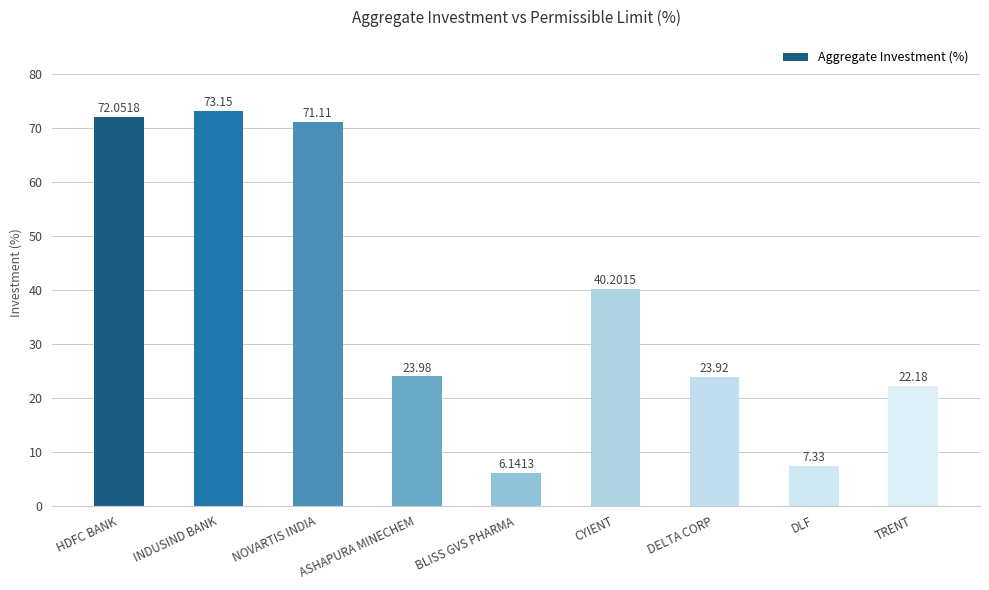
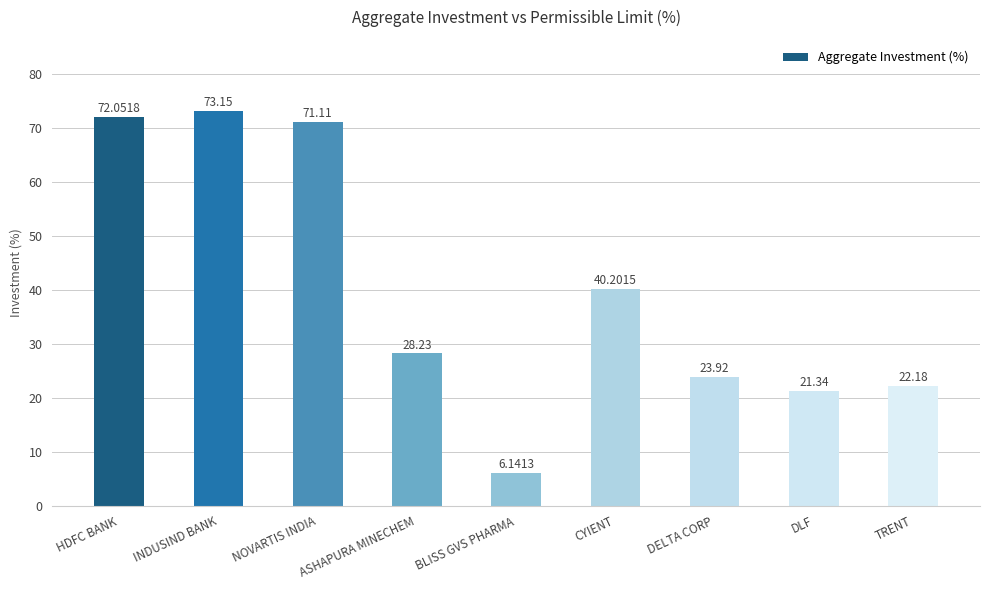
ASHAPURA MINECHEM: 23.98 -> 28.23
DLF: 7.33 -> 21.34
